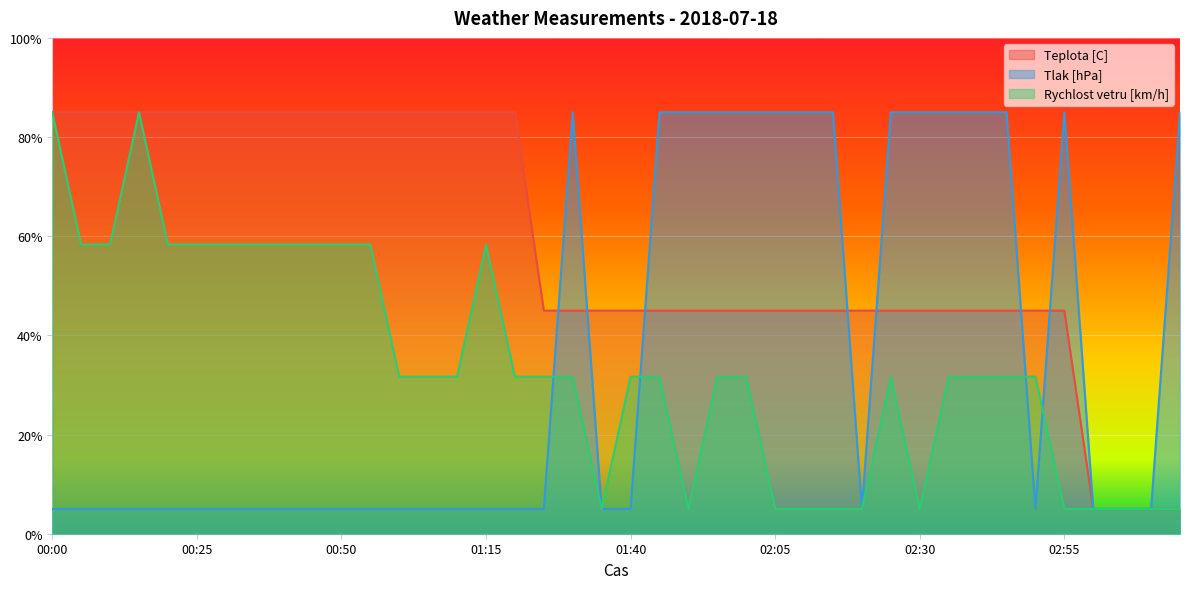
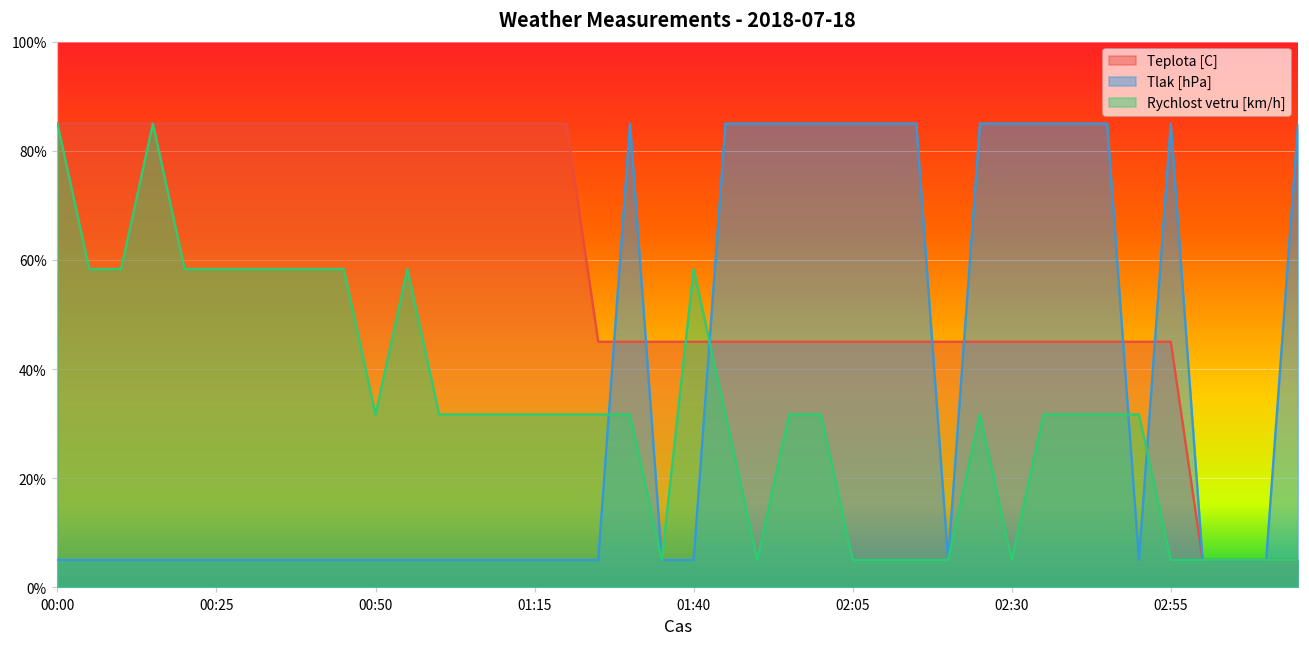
Rychlost vetru [km/h], 00:50: 58% -> 32%
Rychlost vetru [km/h], 01:15: 58% -> 32%
Rychlost vetru [km/h], 01:40: 32% -> 58%
